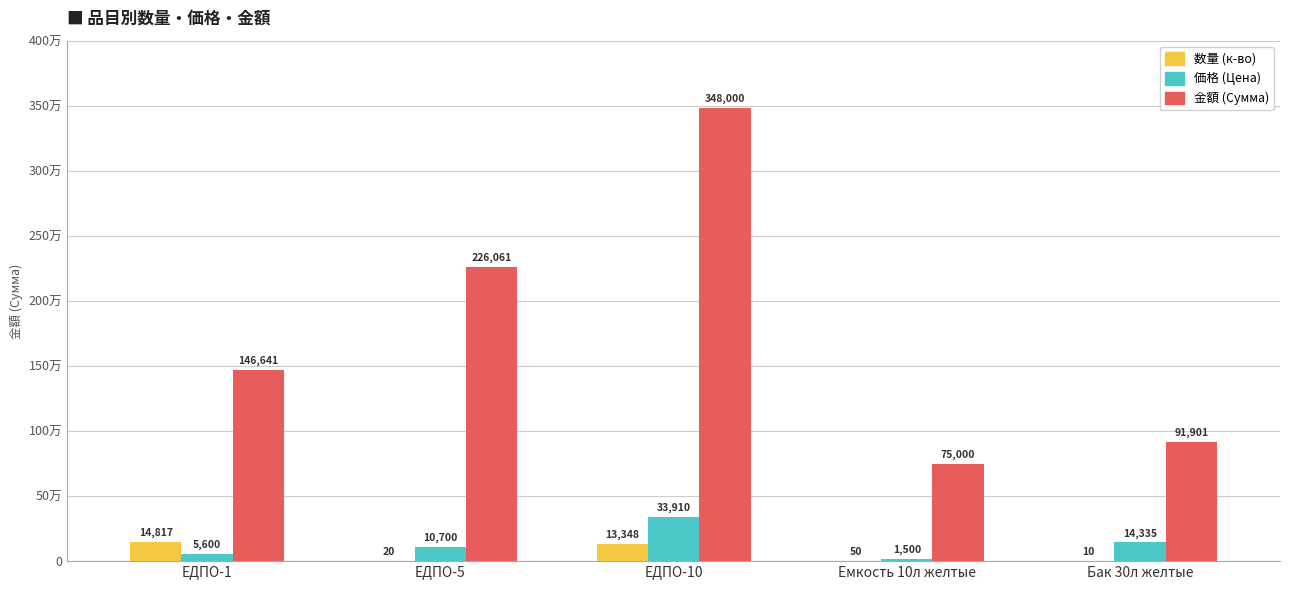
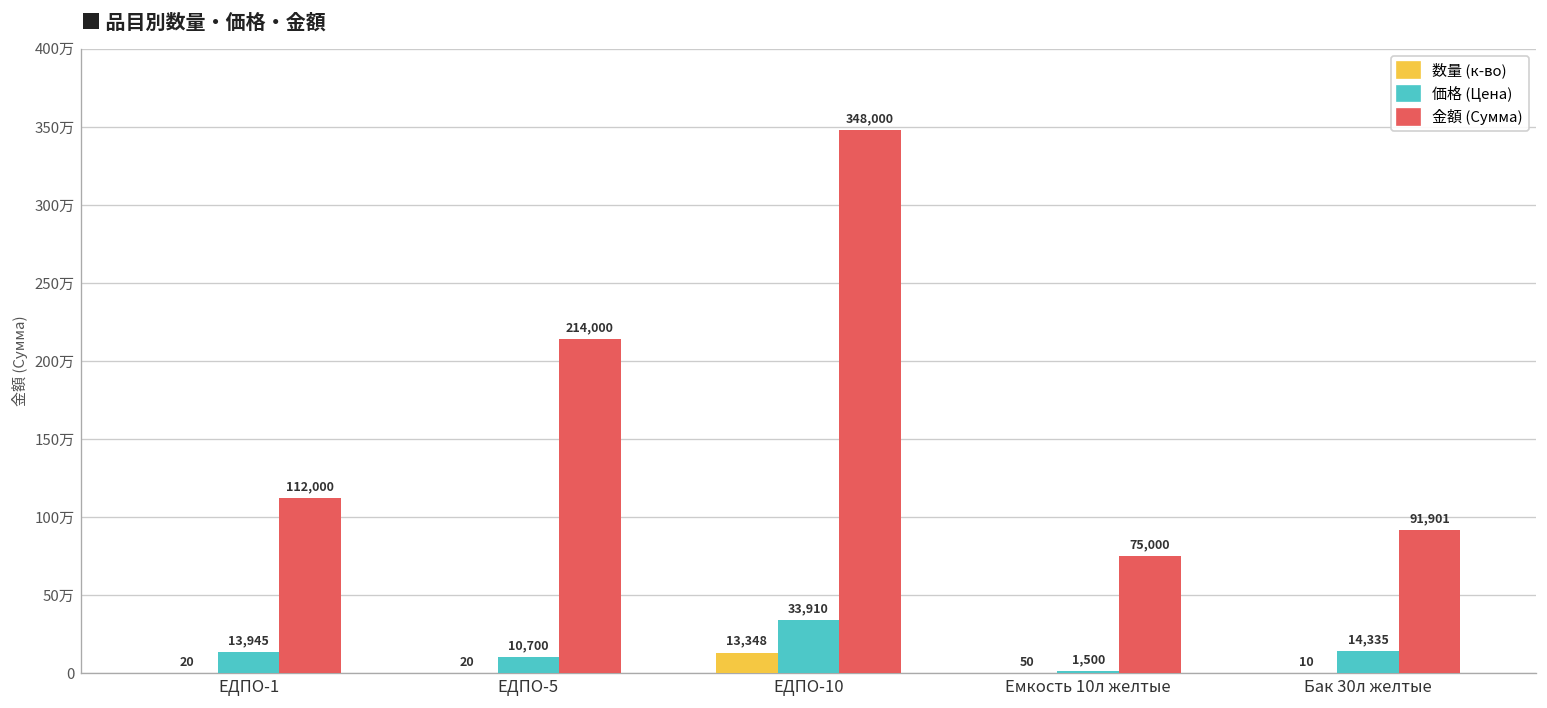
数量 (к-во), ЕДПО-1: 14,817 -> 20
価格 (Цена), ЕДПО-1: 5,600 -> 13,945
金額 (Сумма), ЕДПО-1: 146,641 -> 112,000
金額 (Сумма), ЕДПО-5: 226,061 -> 214,000
